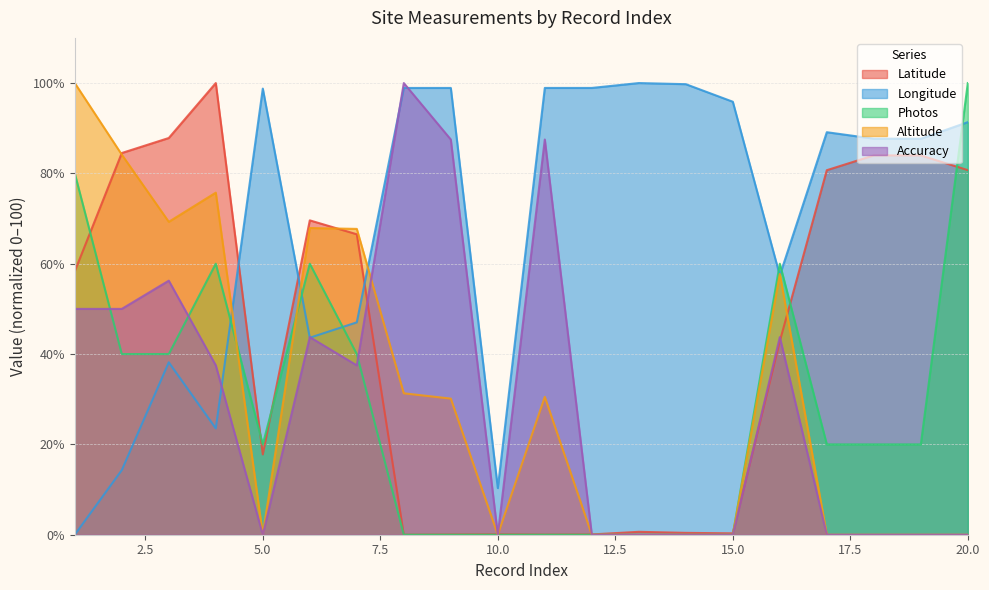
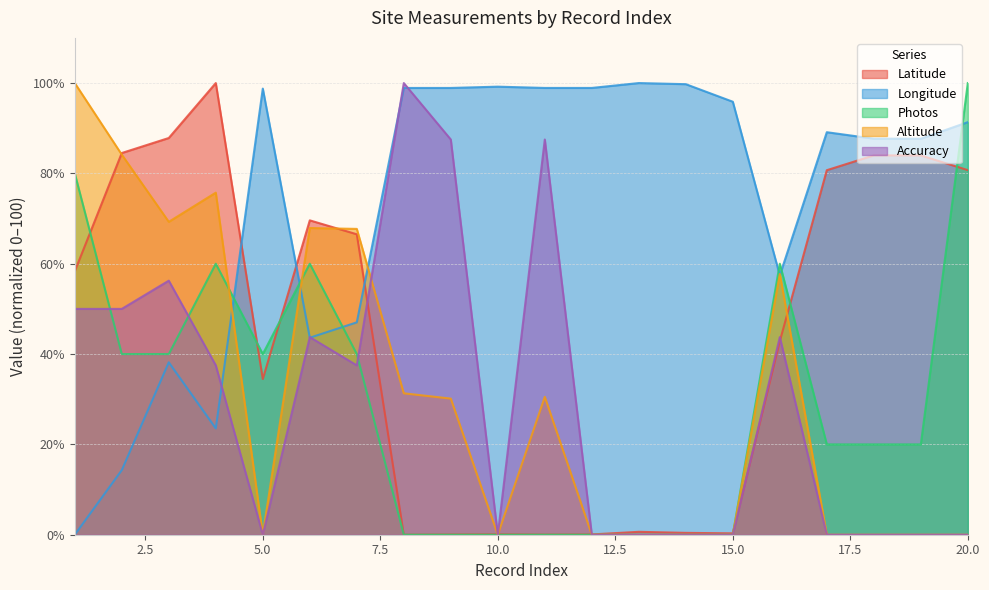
Latitude, 5.0: 18% -> 34%
Photos, 5.0: 20% -> 40%
Longitude, 10.0: 10% -> 99%
